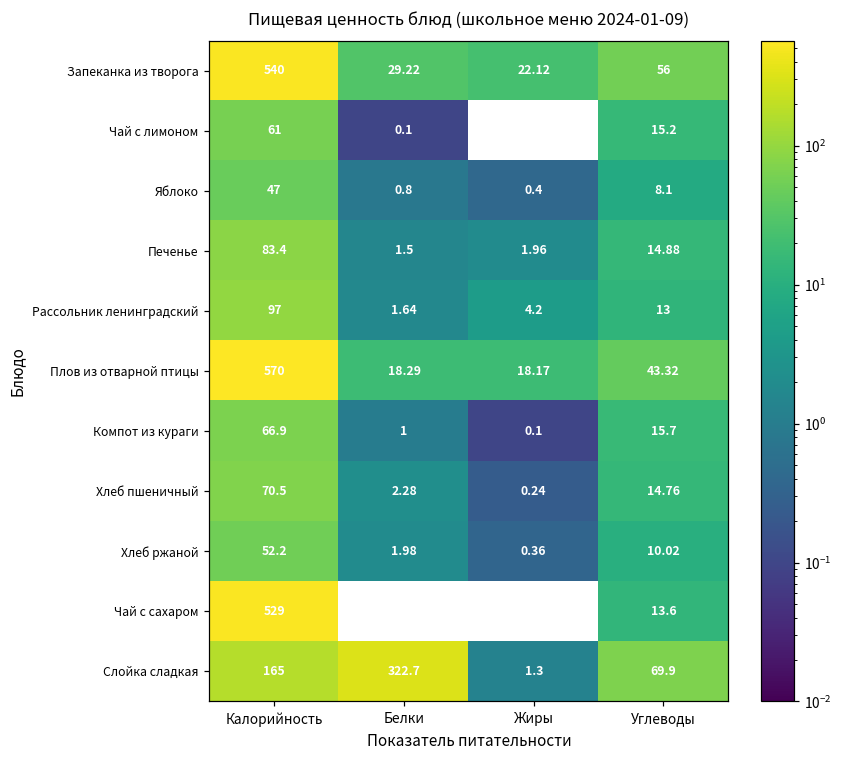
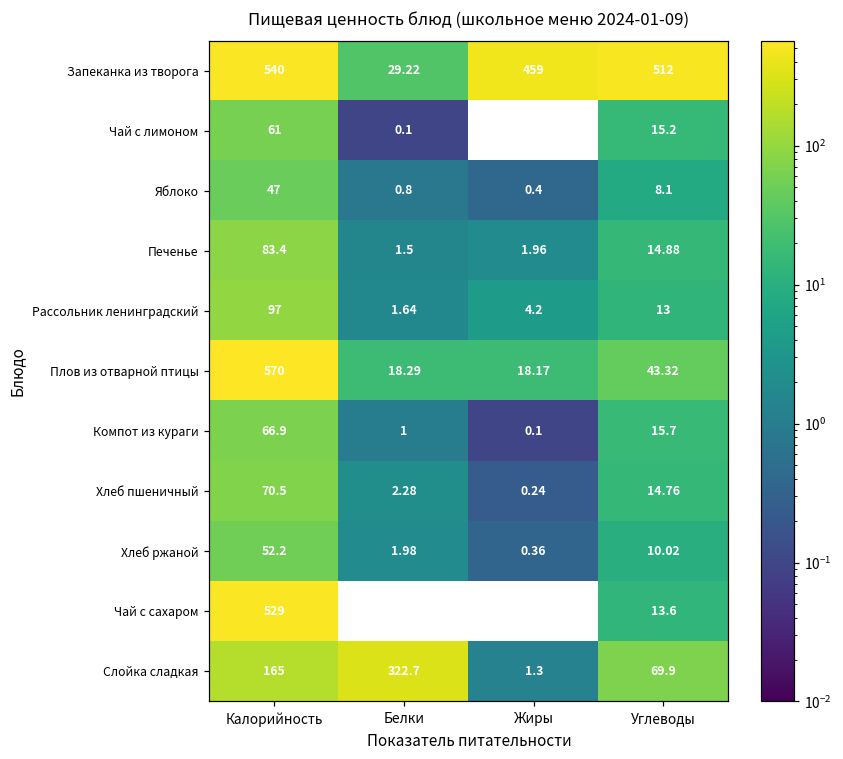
Запеканка из творога, Жиры: 22.12 -> 459
Запеканка из творога, Углеводы: 56 -> 512
